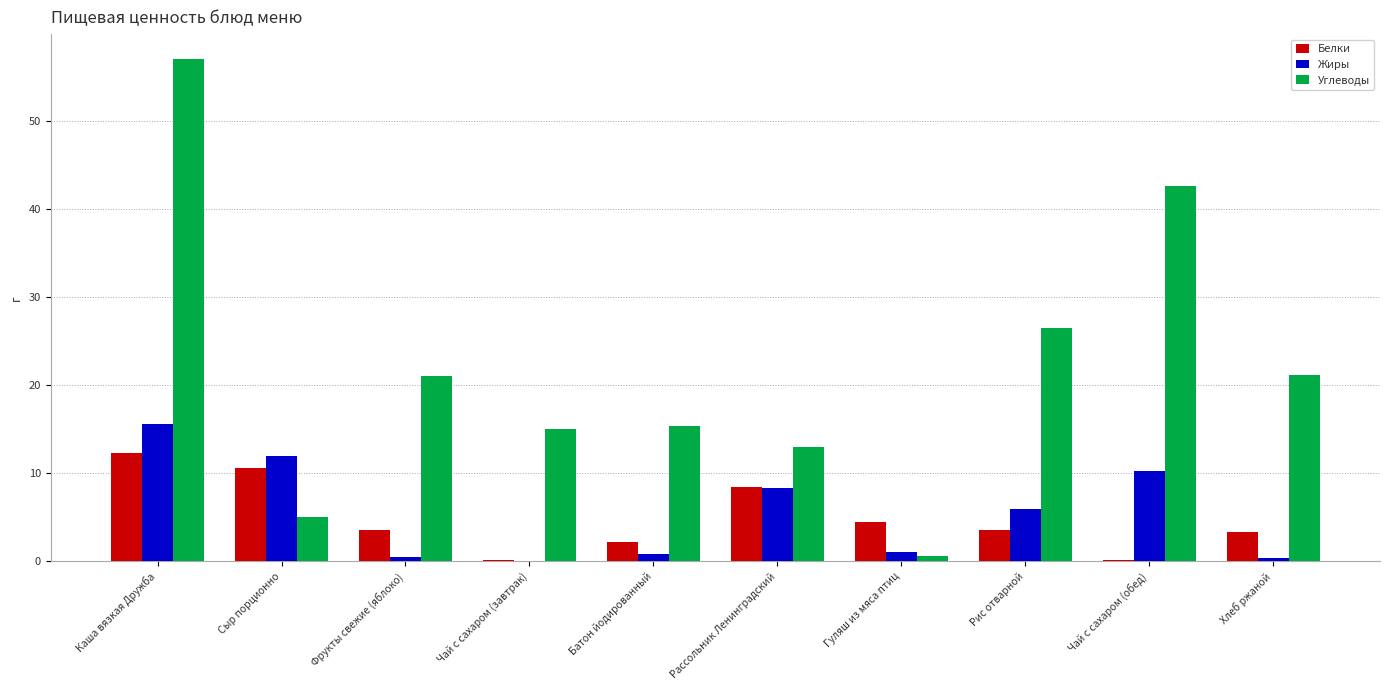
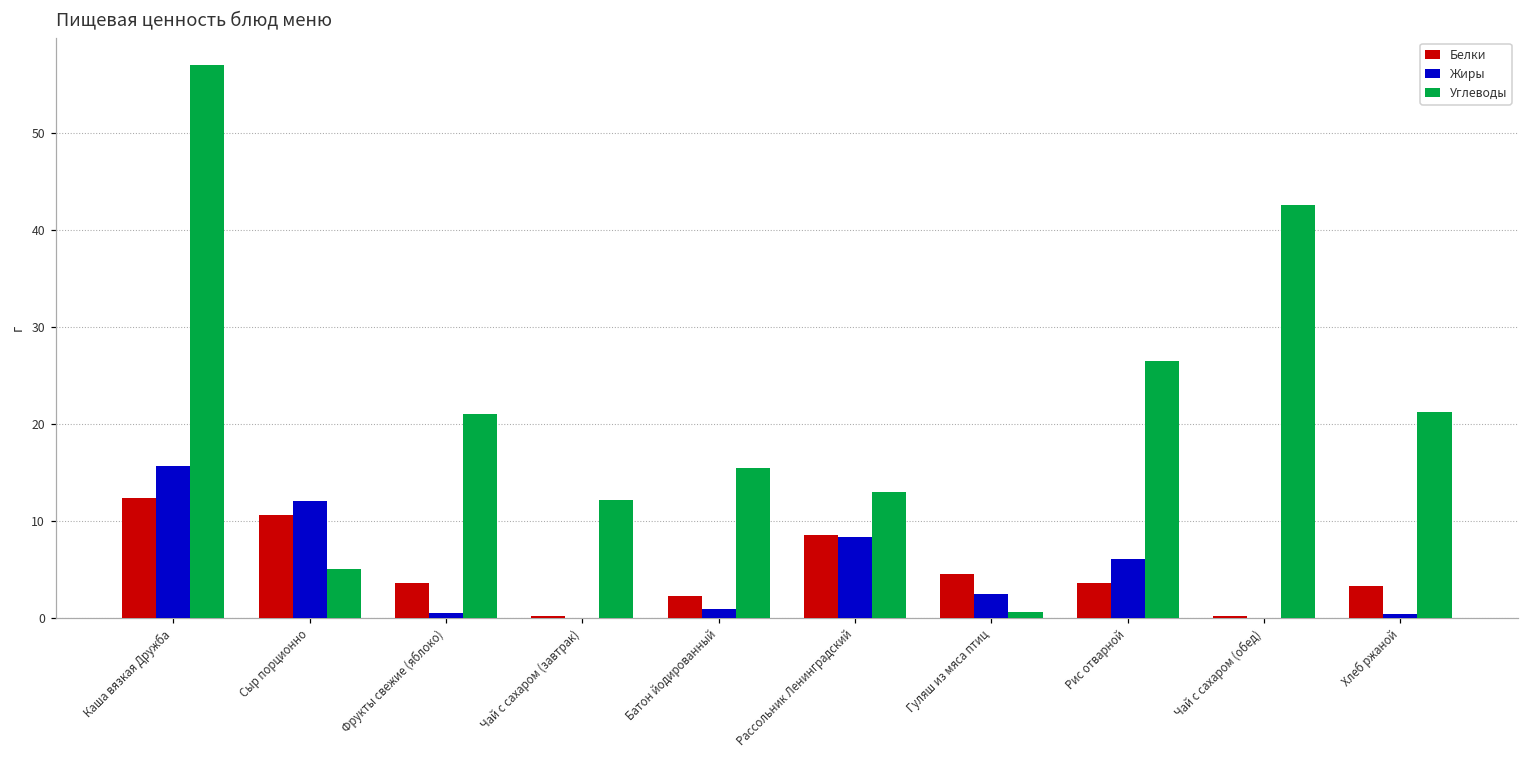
Углеводы, Чай с сахаром (завтрак): 15 -> 12
Жиры, Гуляш из мяса птиц: 1 -> 2
Жиры, Чай с сахаром (обед): 10 -> 0
